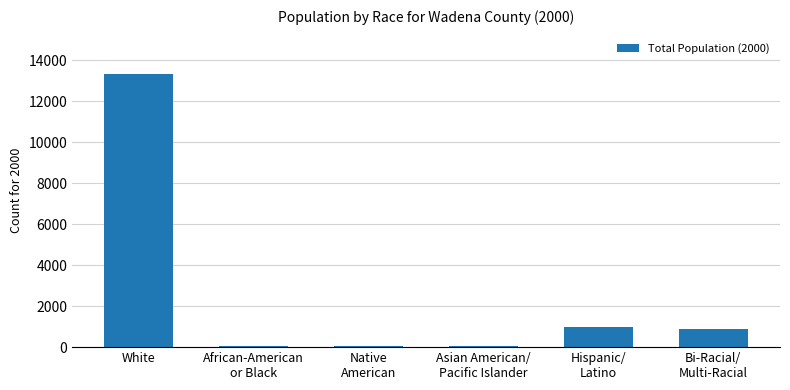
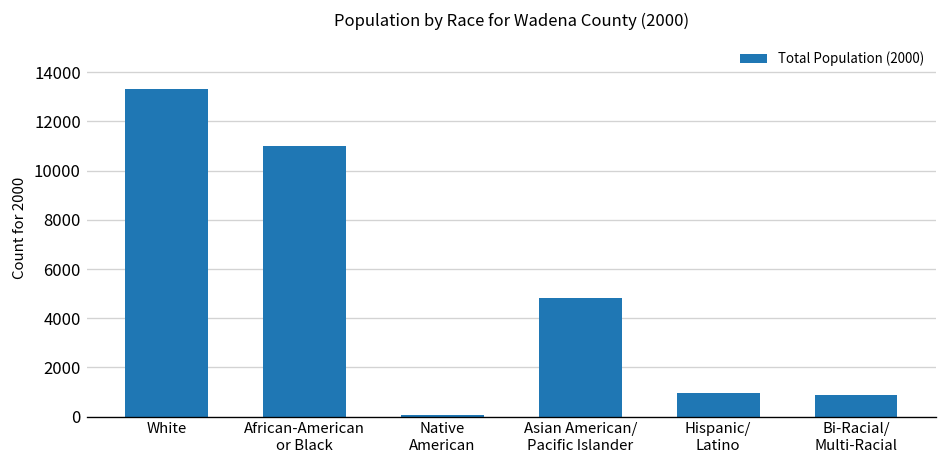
African-American or Black: 100 -> 11000
Asian American/ Pacific Islander: 0 -> 4800
